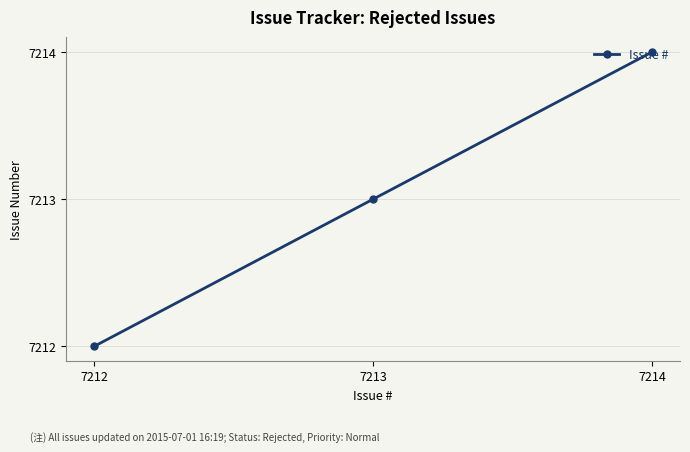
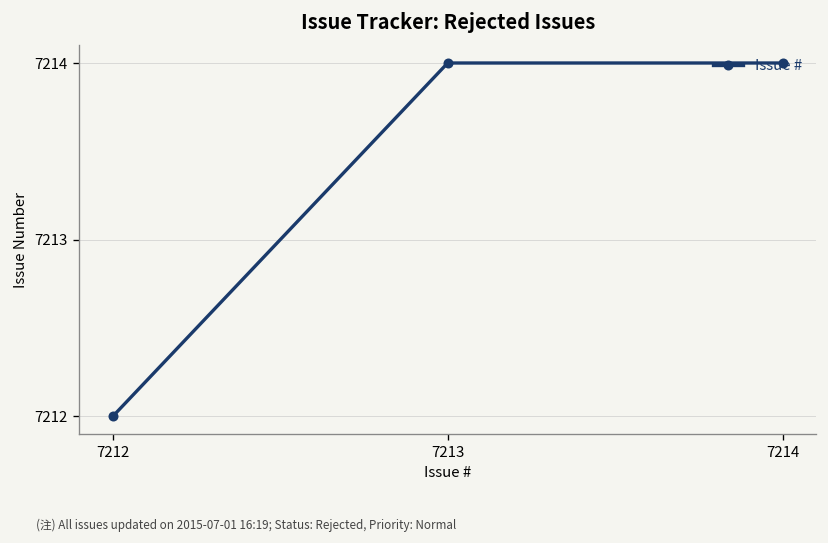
7213: 7213 -> 7214
